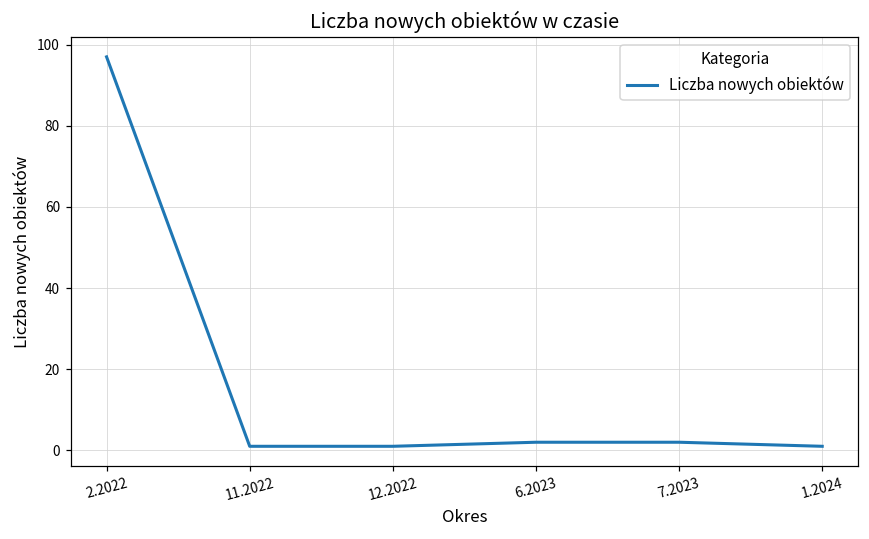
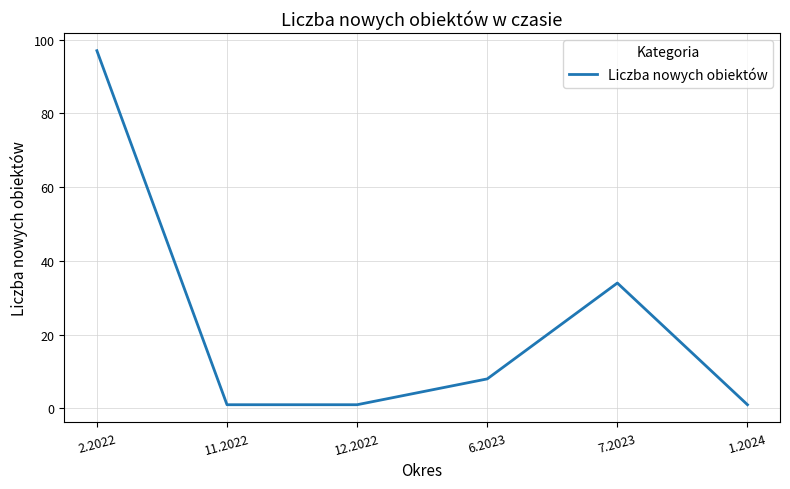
6.2023: 2 -> 8
7.2023: 2 -> 34
